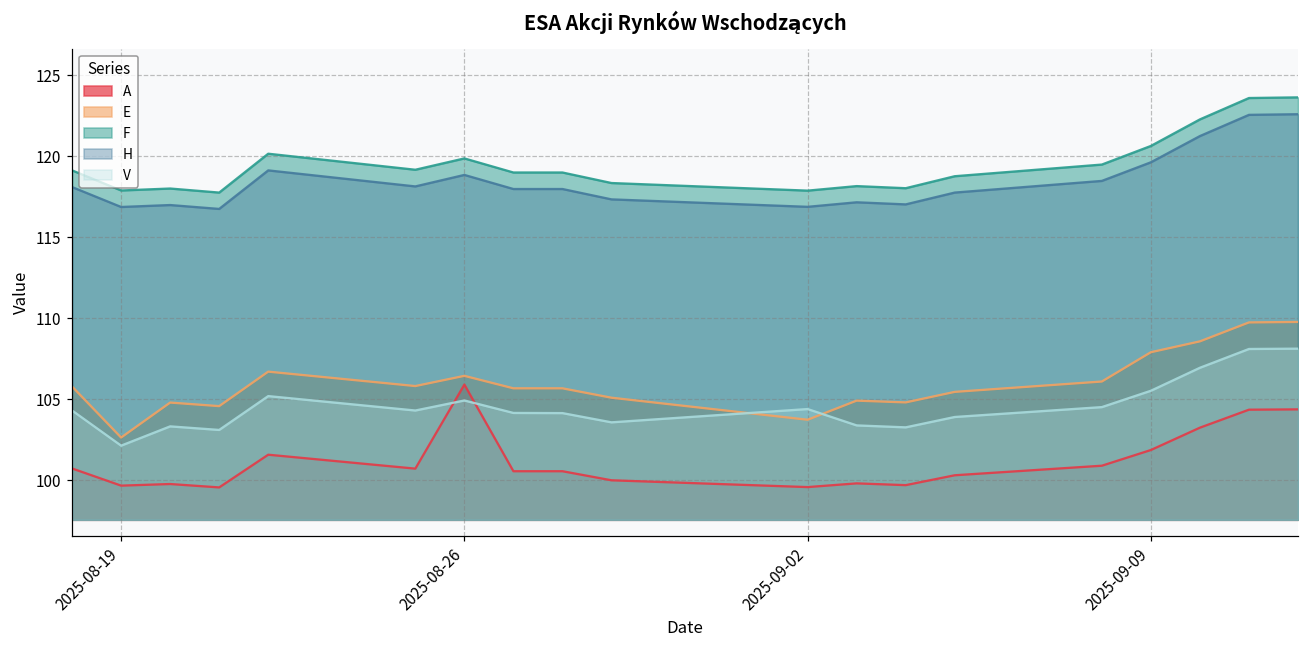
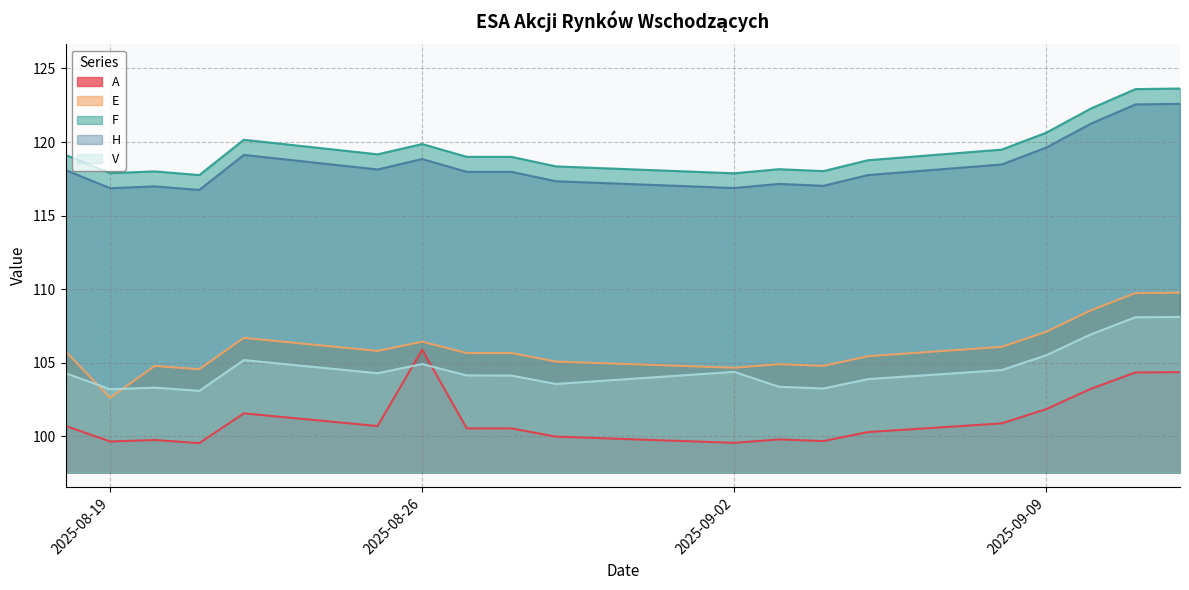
V, 2025-08-19: 102.1 -> 103.2
E, 2025-09-02: 103.7 -> 104.7
E, 2025-09-09: 107.9 -> 107.1
